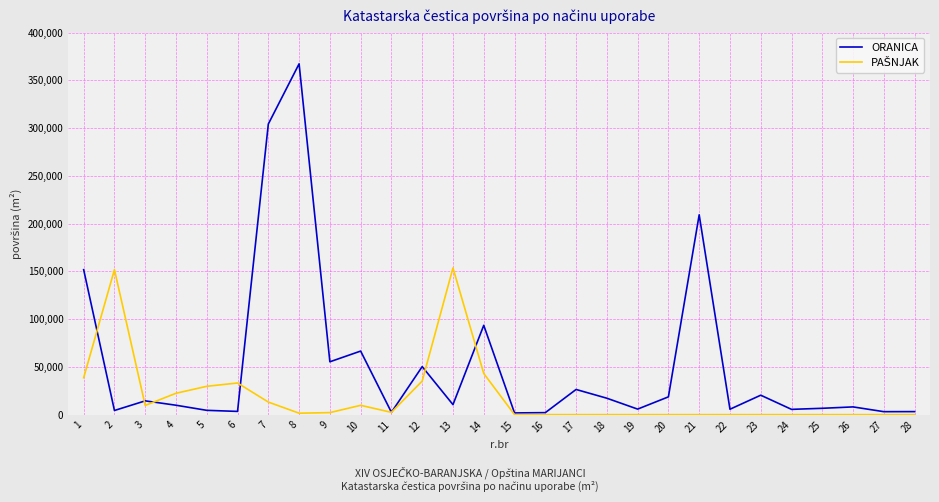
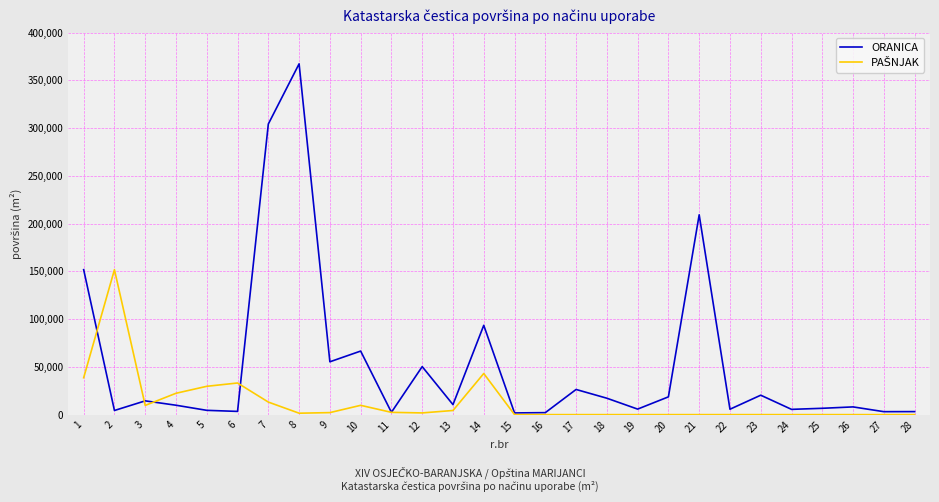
PAŠNJAK, 12: 40,000 -> 0
PAŠNJAK, 13: 150,000 -> 0
